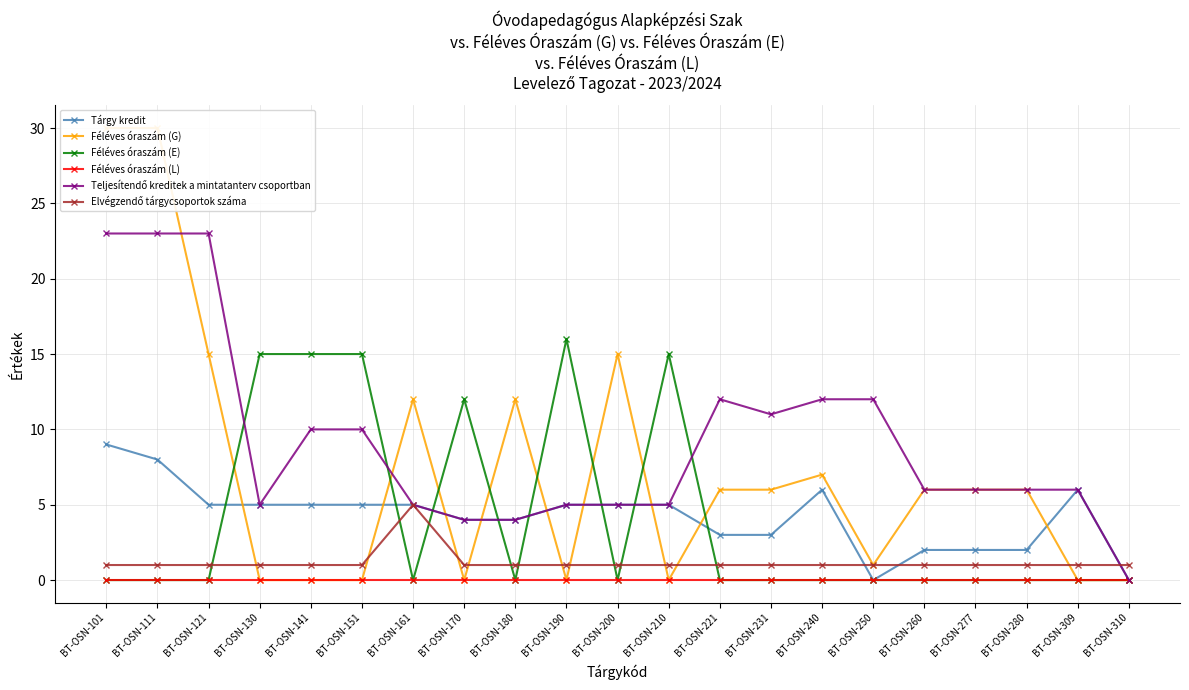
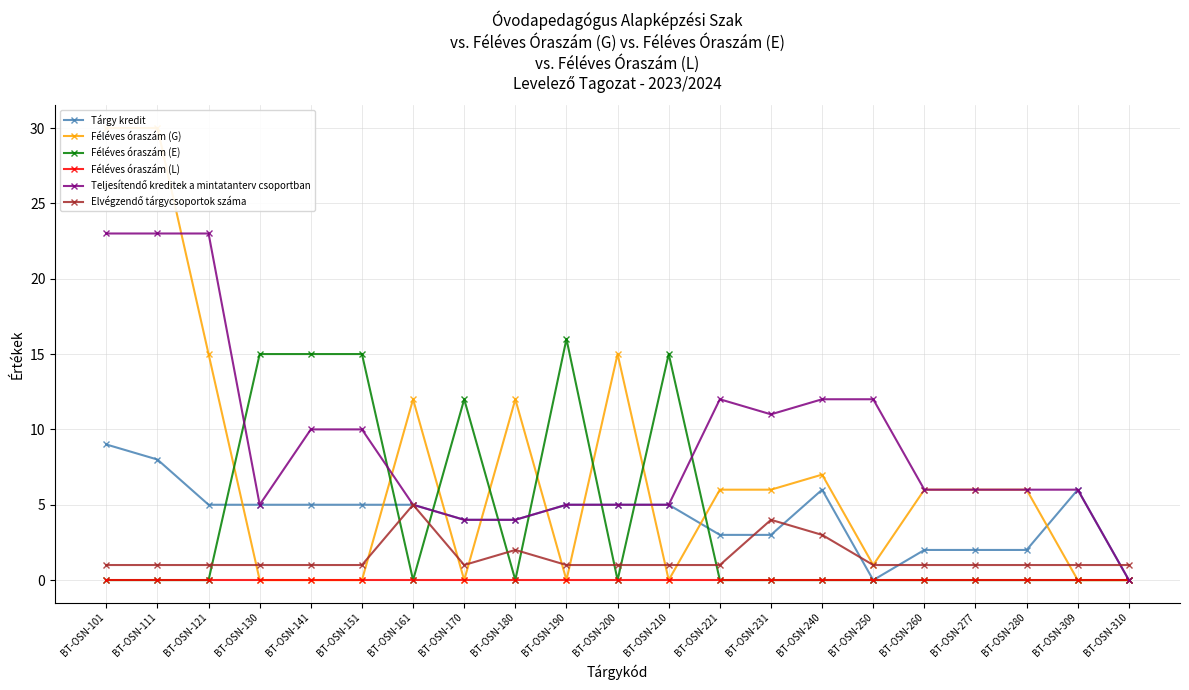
Elvégzendő tárgycsoportok száma, BT-OSN-180: 1 -> 2
Elvégzendő tárgycsoportok száma, BT-OSN-231: 1 -> 4
Elvégzendő tárgycsoportok száma, BT-OSN-240: 1 -> 3
